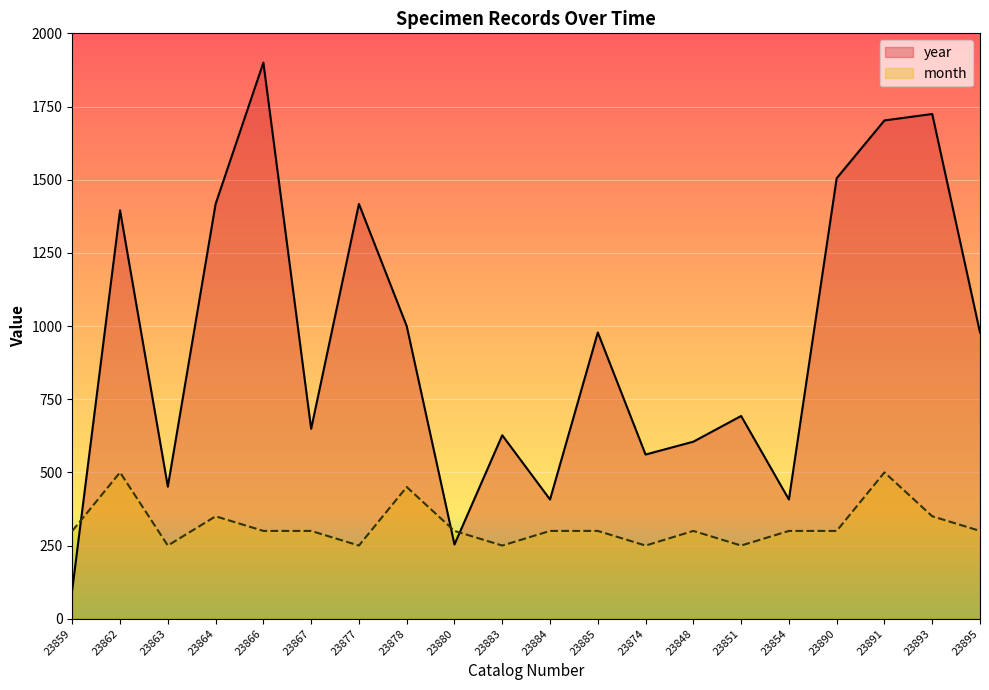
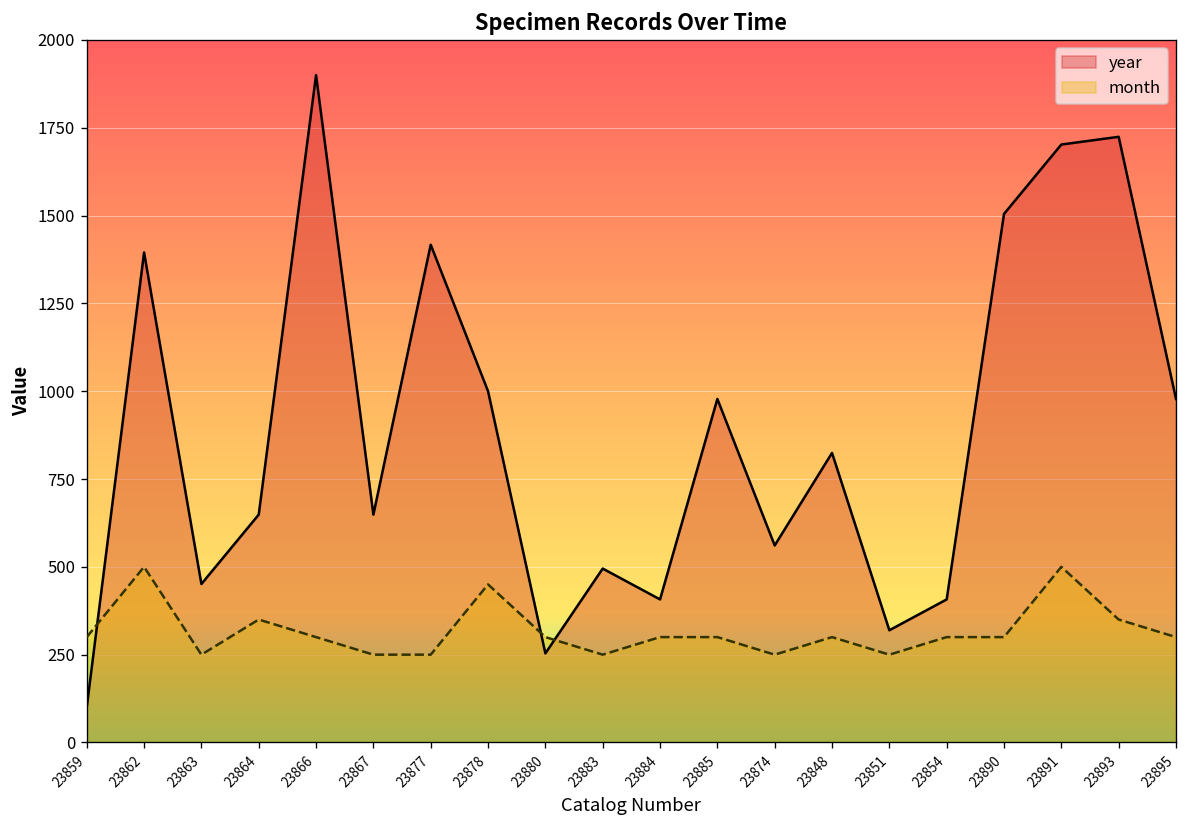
year, 23864: 1420 -> 650
month, 23867: 300 -> 250
year, 23883: 630 -> 500
year, 23848: 600 -> 820
year, 23851: 690 -> 320
